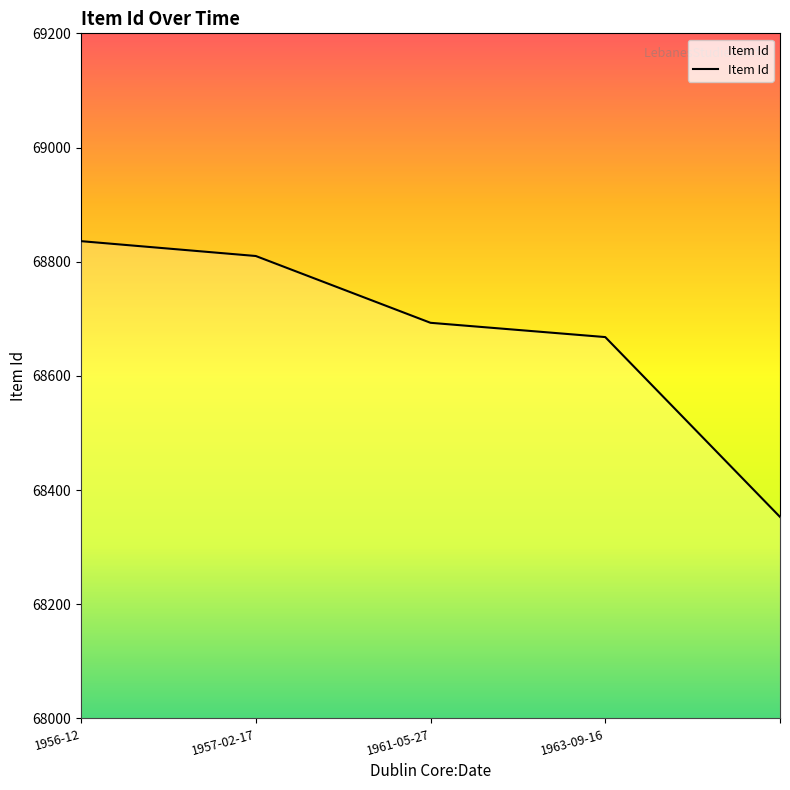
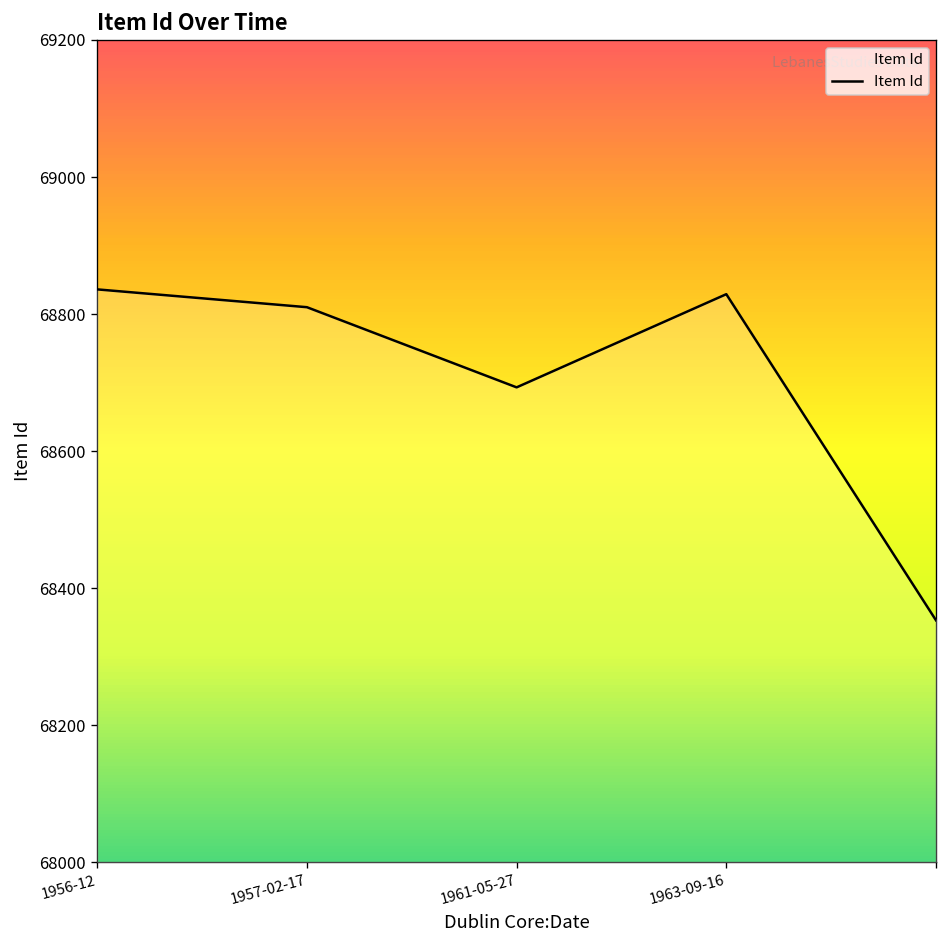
1963-09-16: 68670 -> 68830
